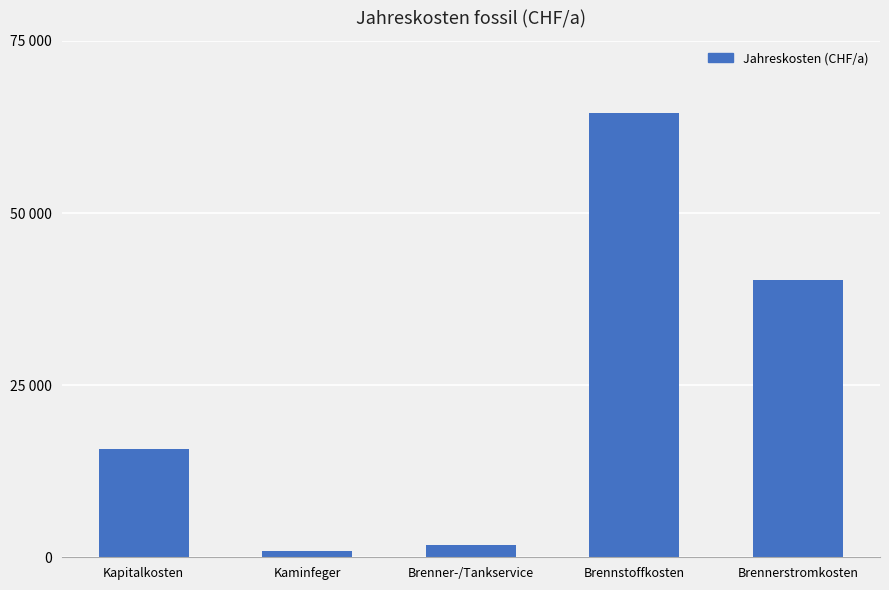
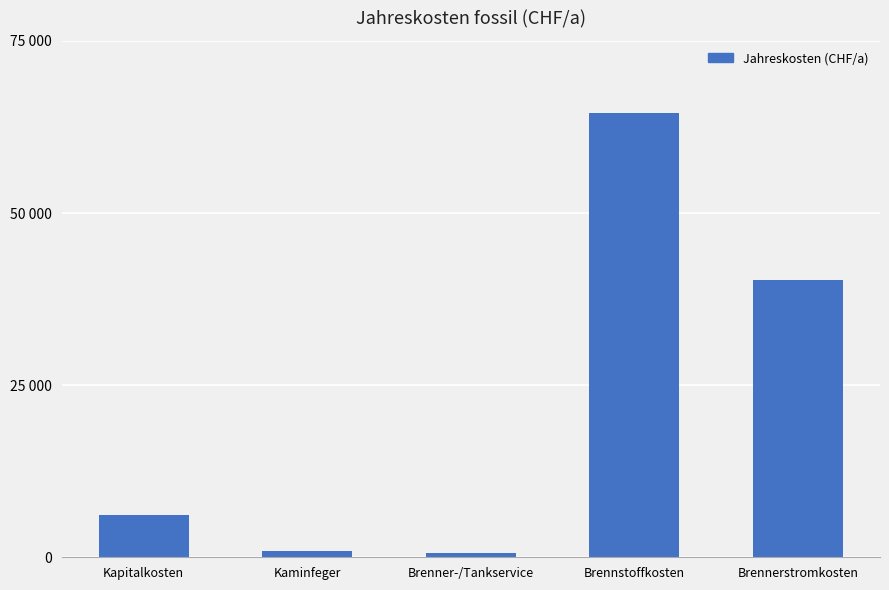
Kapitalkosten: 16000 -> 6000
Brenner-/Tankservice: 2000 -> 1000
